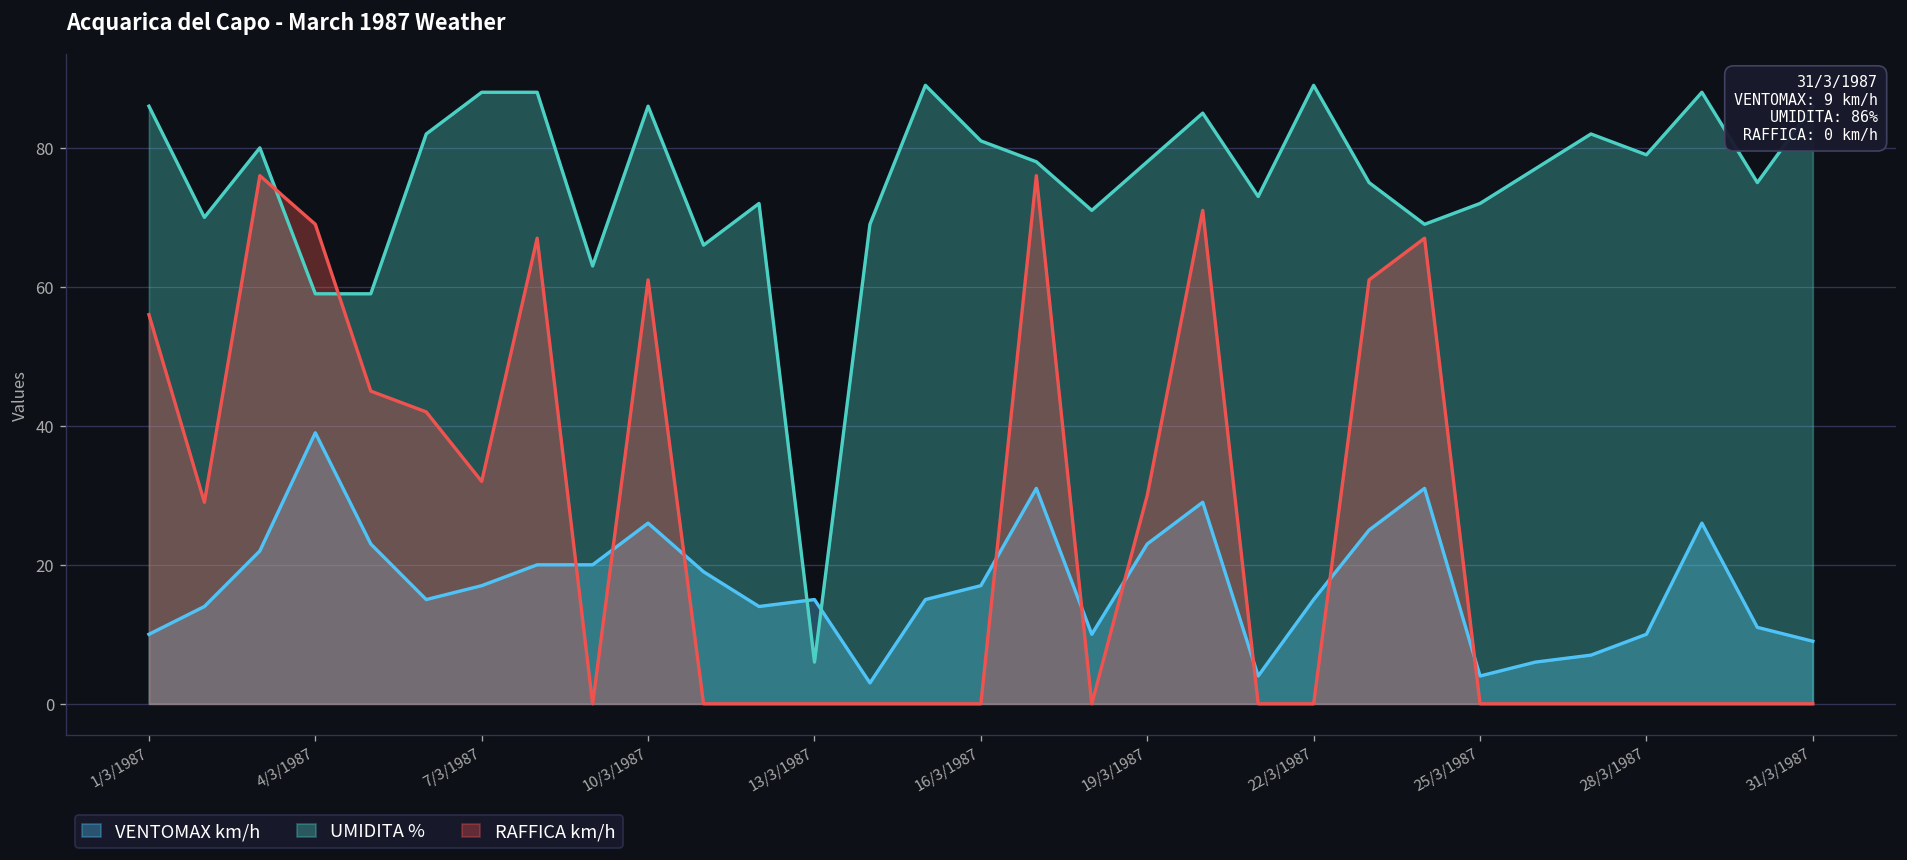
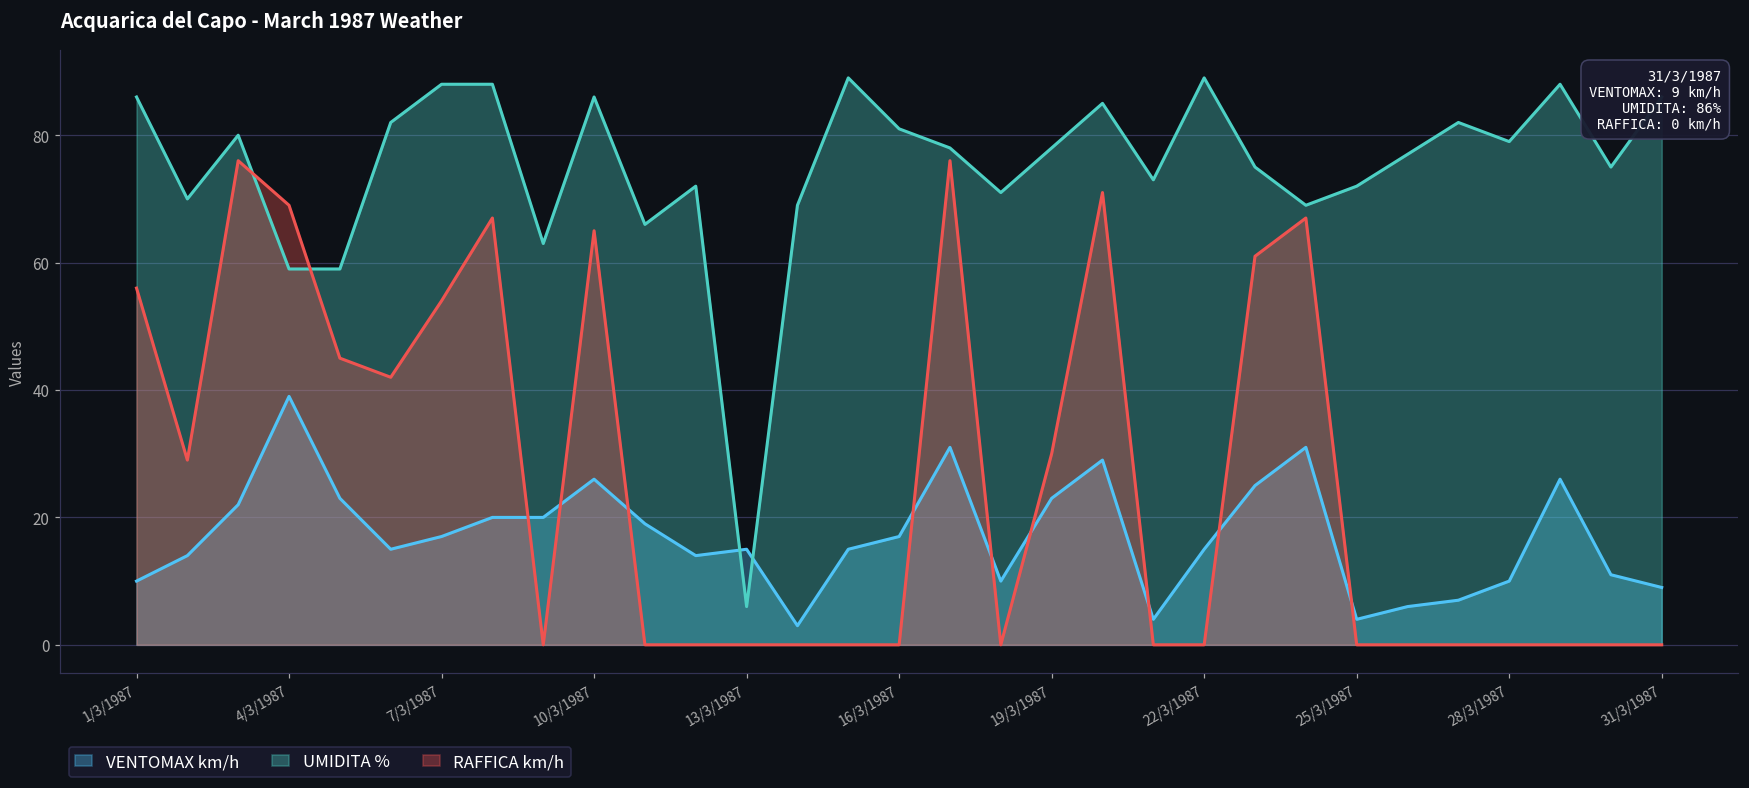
RAFFICA km/h, 7/3/1987: 32 -> 54
RAFFICA km/h, 10/3/1987: 61 -> 65
